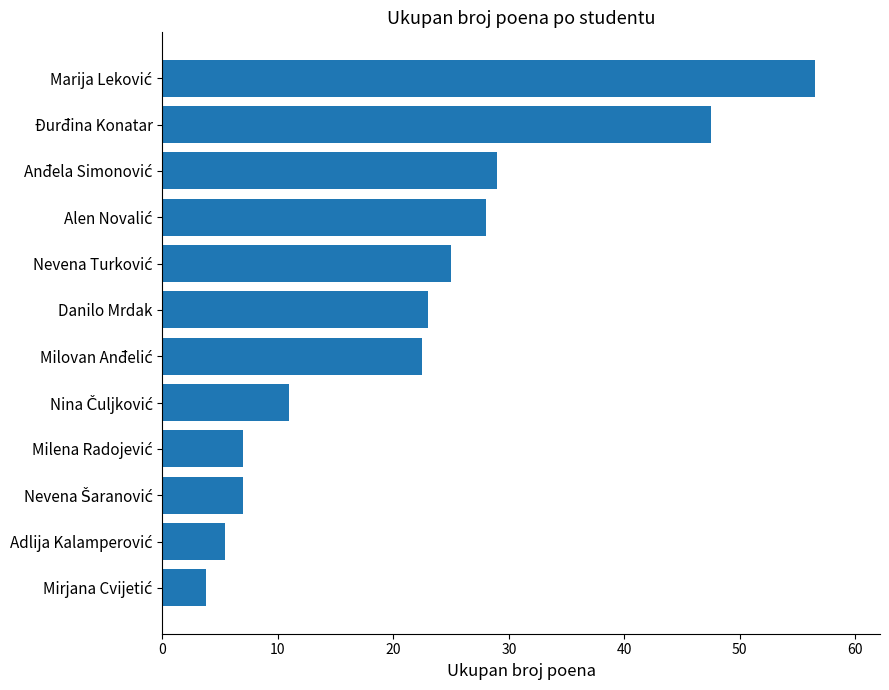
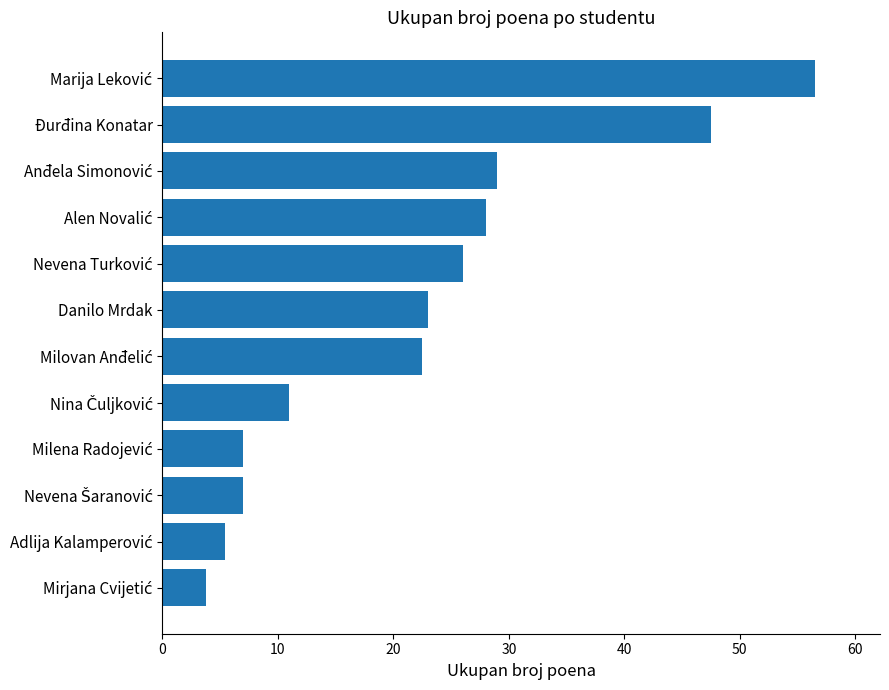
Nevena Turković: 25 -> 26
